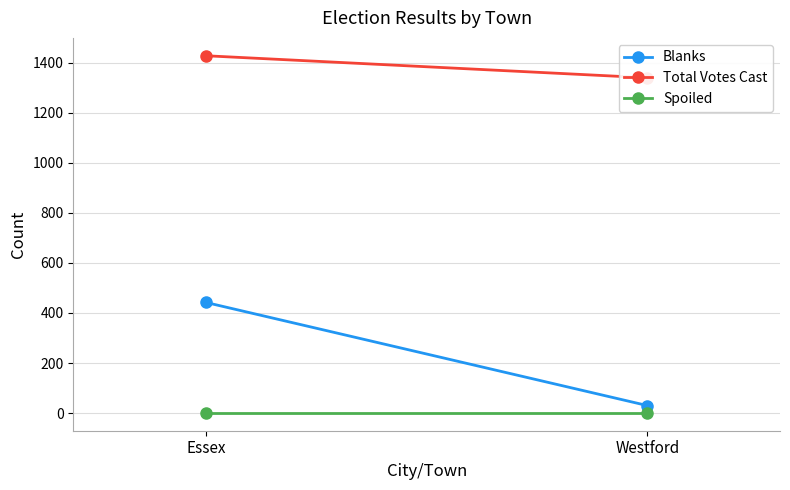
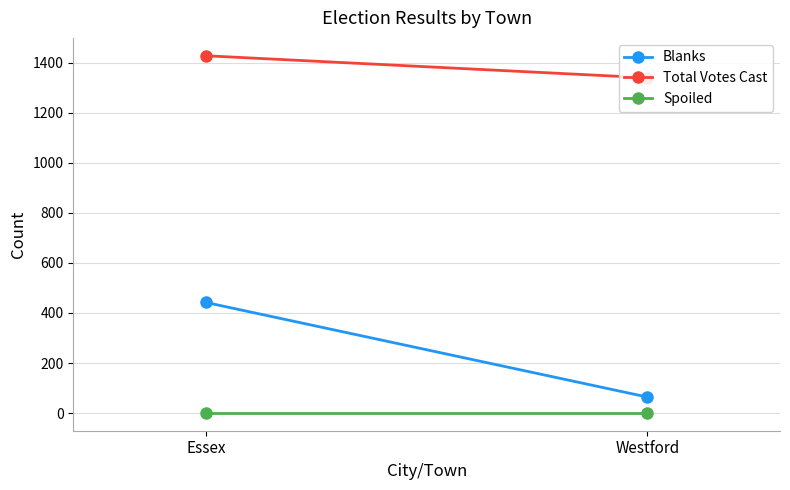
Blanks, Westford: 30 -> 60
